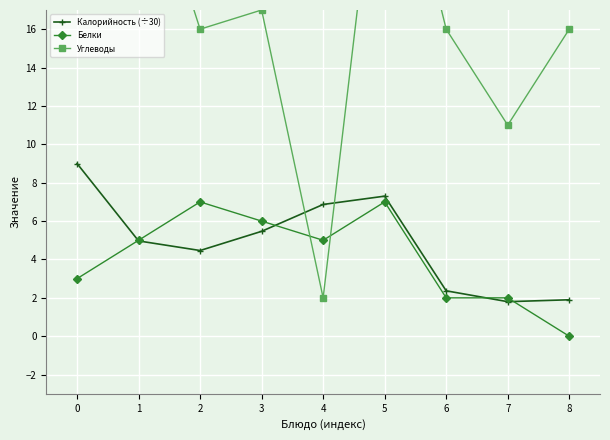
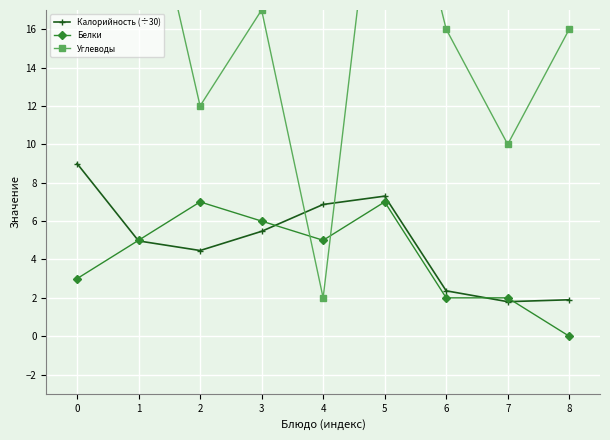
Углеводы, 2: 16 -> 12
Углеводы, 7: 11 -> 10
